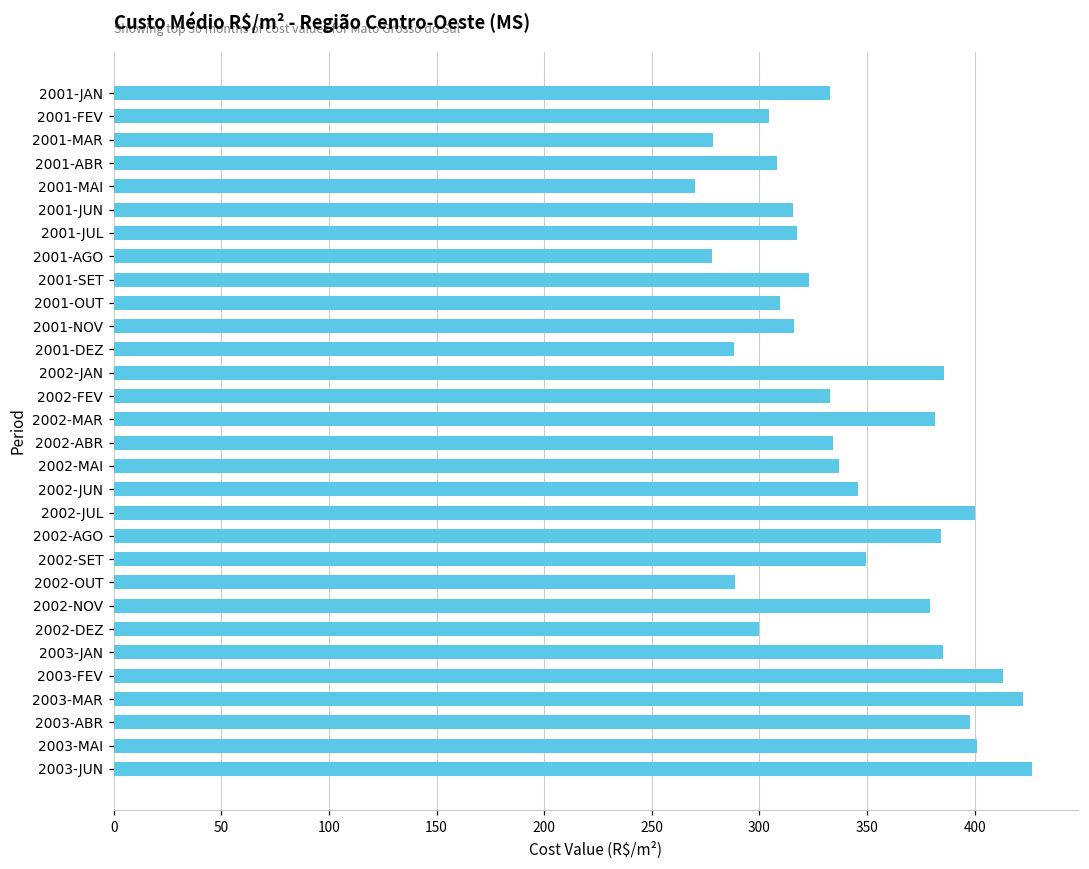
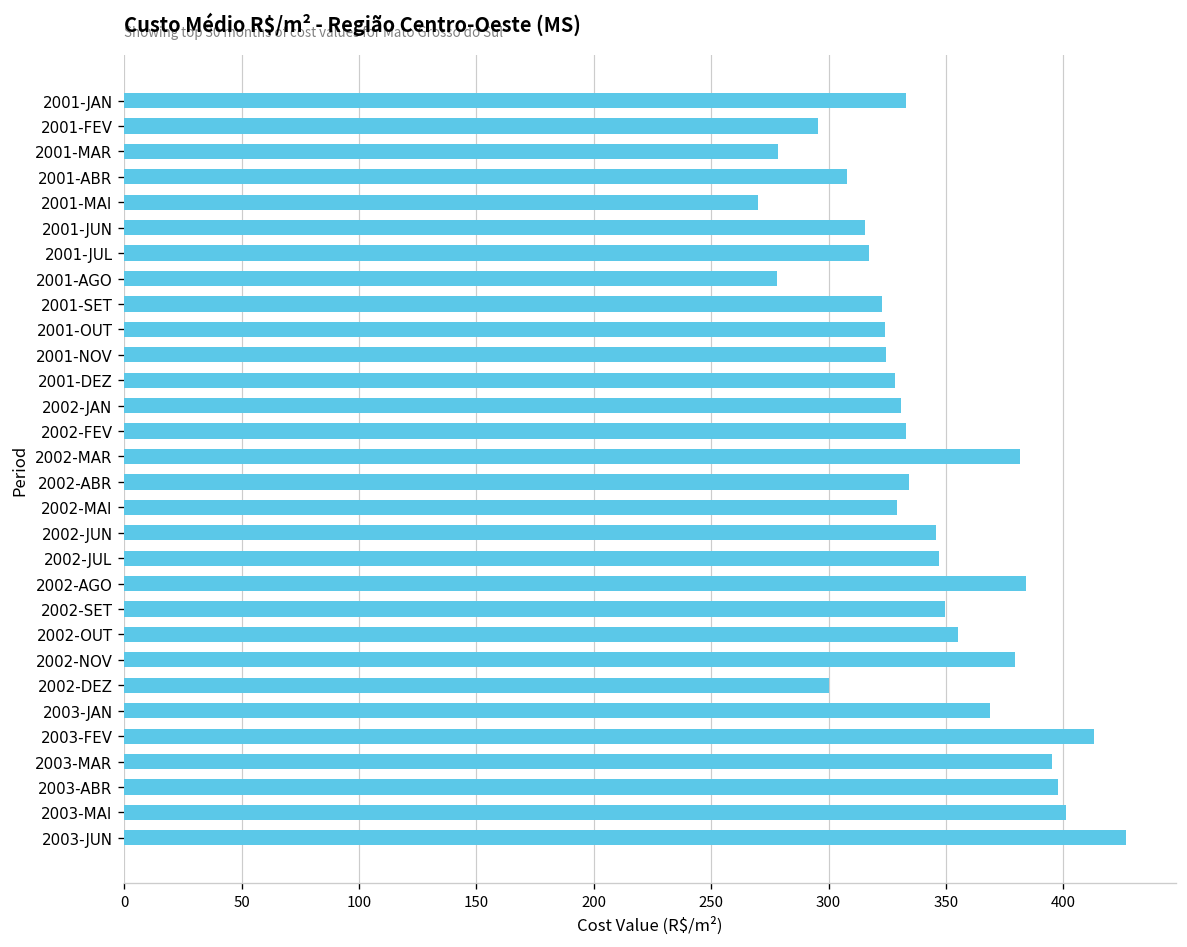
2001-FEV: 305 -> 295
2001-OUT: 310 -> 324
2001-NOV: 316 -> 324
2001-DEZ: 288 -> 328
2002-JAN: 386 -> 331
2002-MAI: 337 -> 329
2002-JUL: 400 -> 347
2002-OUT: 289 -> 355
2003-JAN: 385 -> 369
2003-MAR: 422 -> 395
